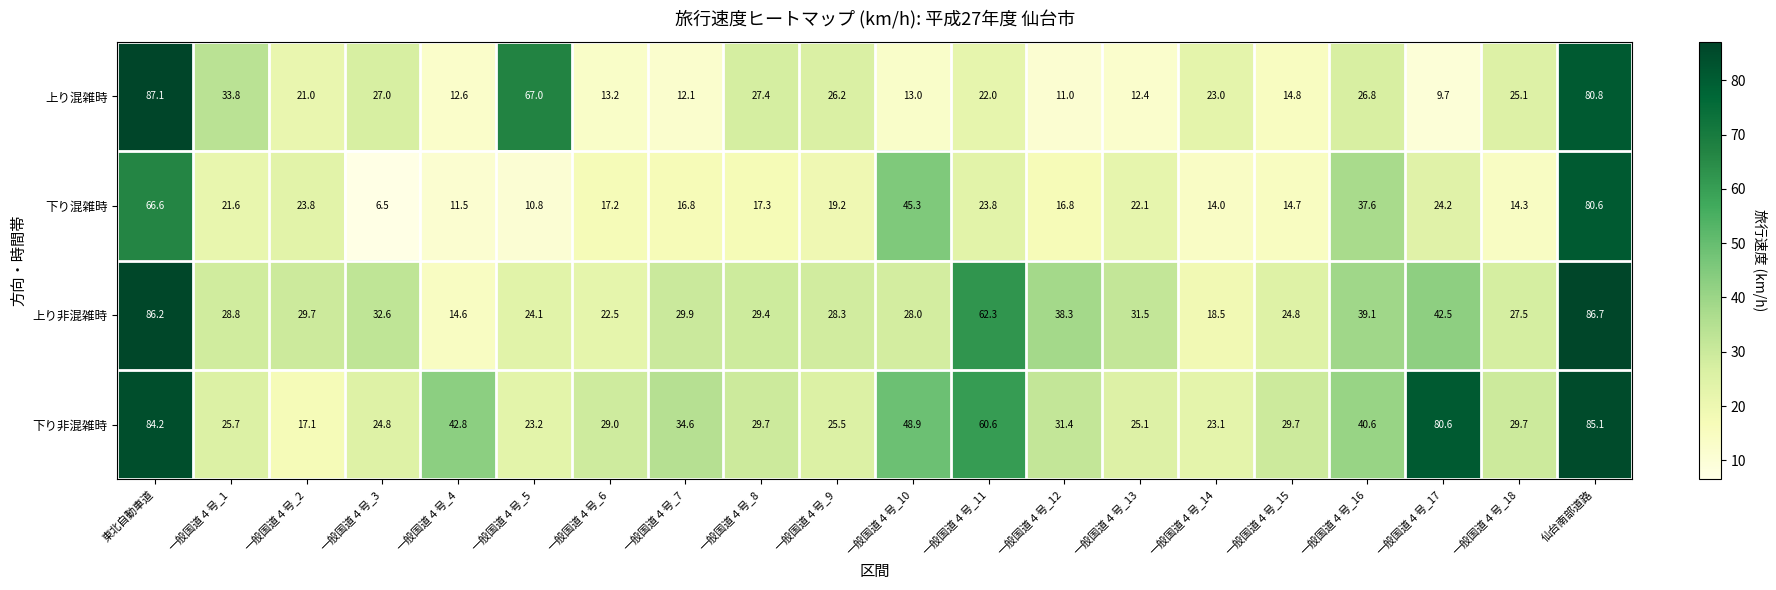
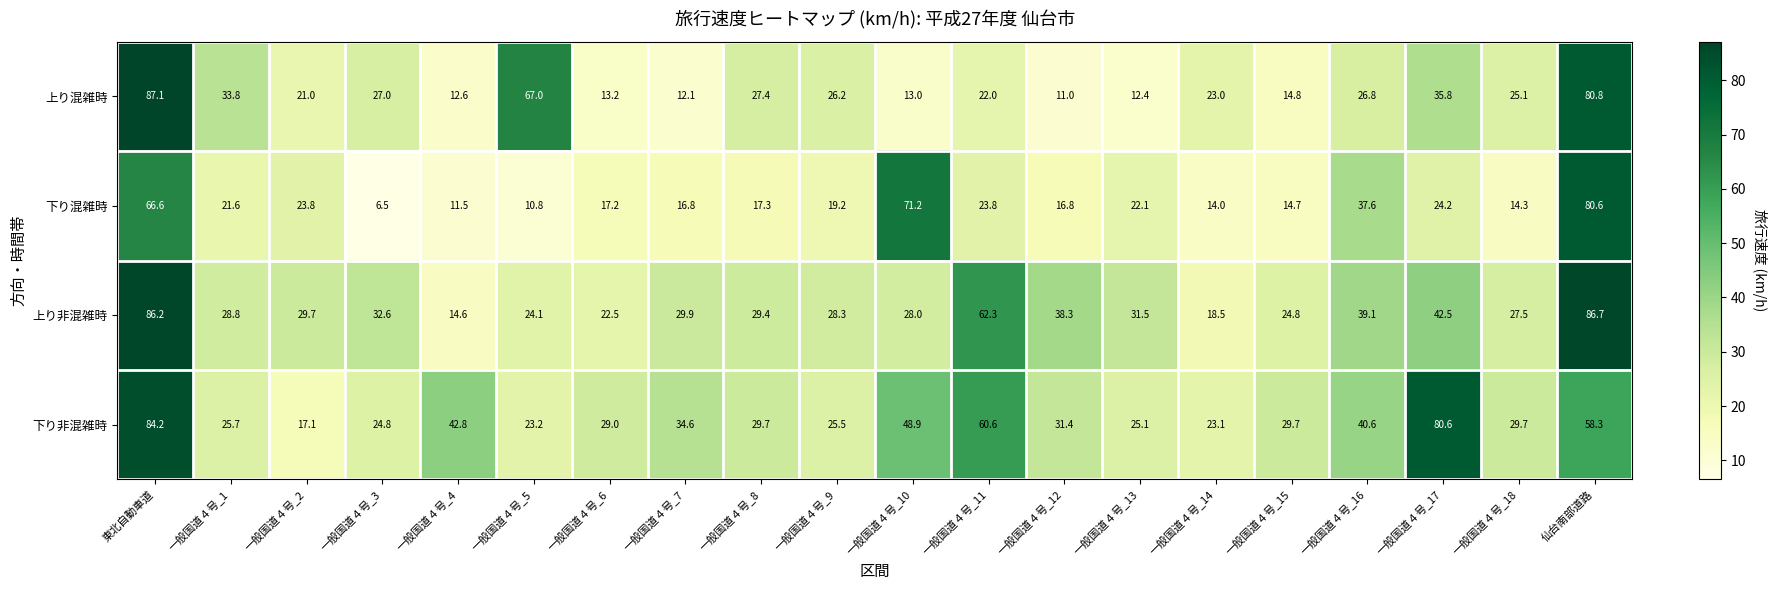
上り混雑時, 一般国道４号_17: 9.7 -> 35.8
下り混雑時, 一般国道４号_10: 45.3 -> 71.2
下り非混雑時, 仙台南部道路: 85.1 -> 58.3
